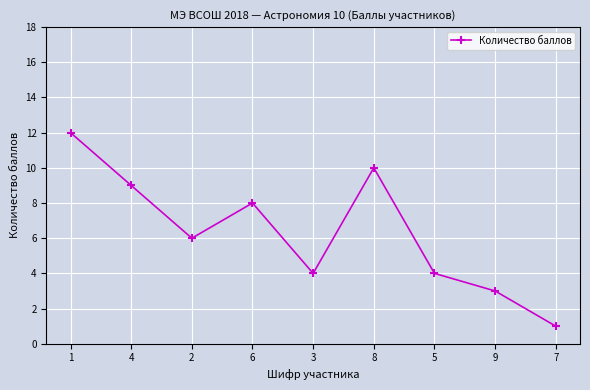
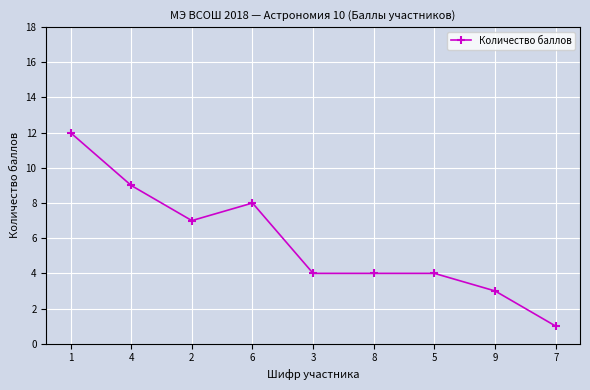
2: 6 -> 7
8: 10 -> 4
